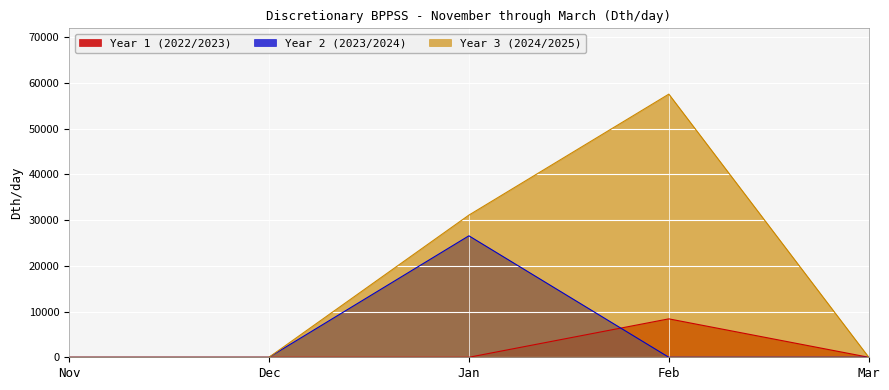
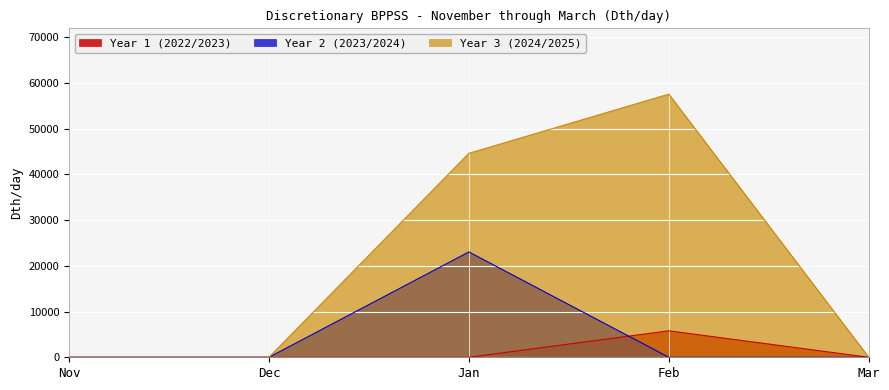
Year 2 (2023/2024), Jan: 27000 -> 23000
Year 3 (2024/2025), Jan: 31000 -> 45000
Year 1 (2022/2023), Feb: 8000 -> 6000
